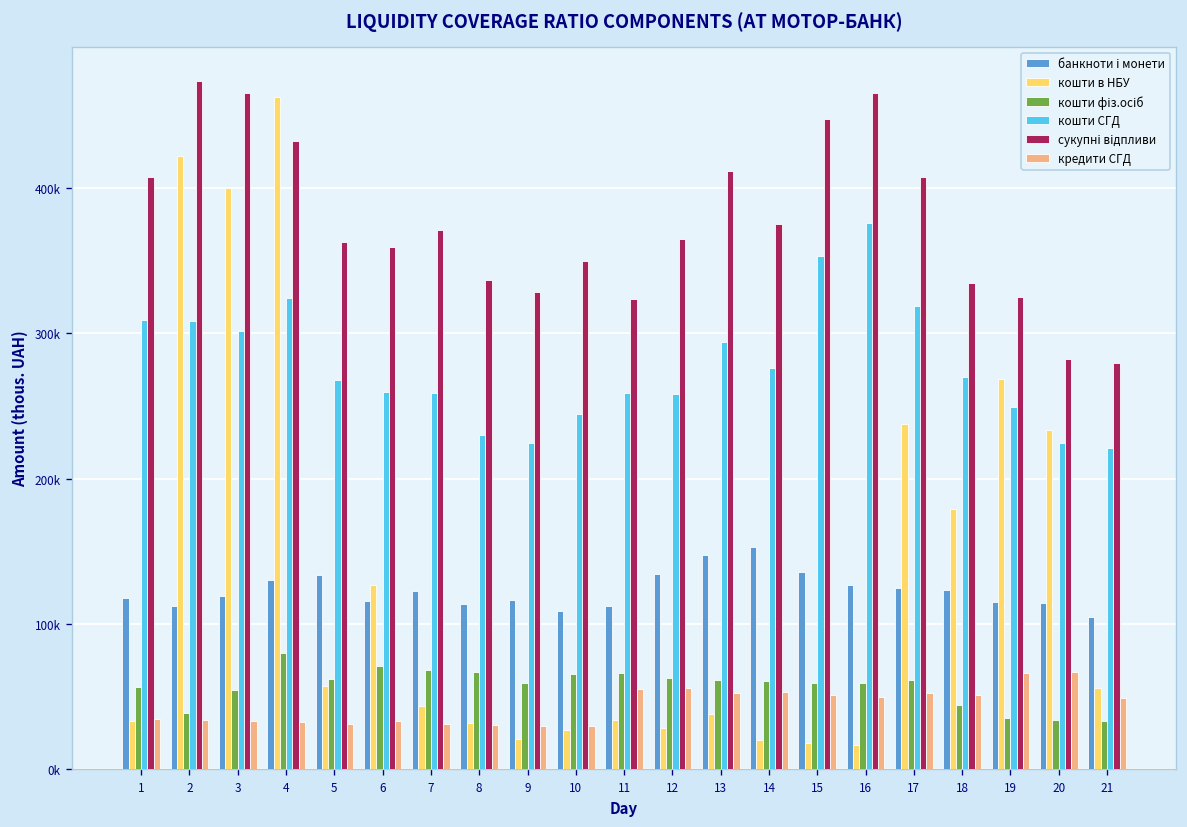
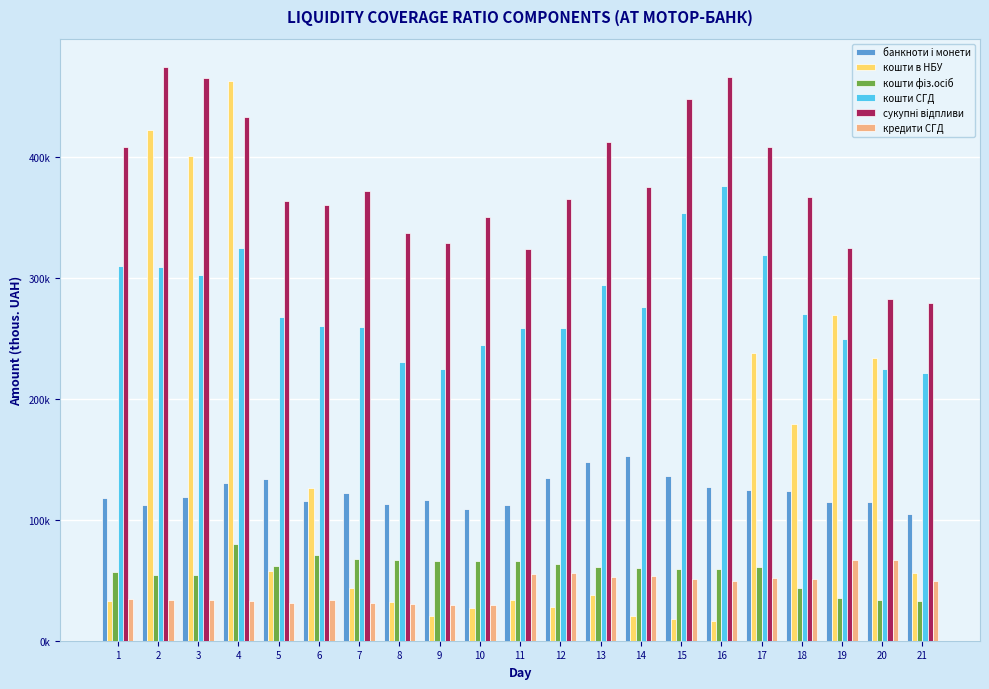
кошти фіз.осіб, 2: 39000 -> 55000
кошти фіз.осіб, 9: 59000 -> 66000
сукупні відпливи, 18: 335000 -> 366000
